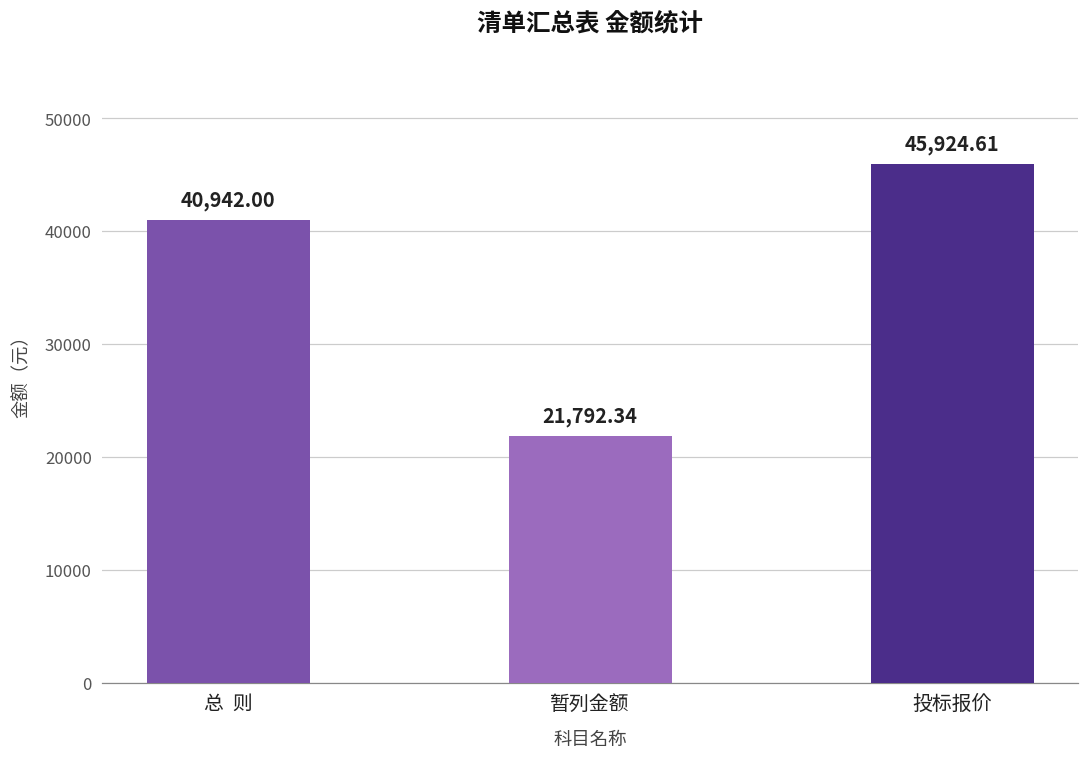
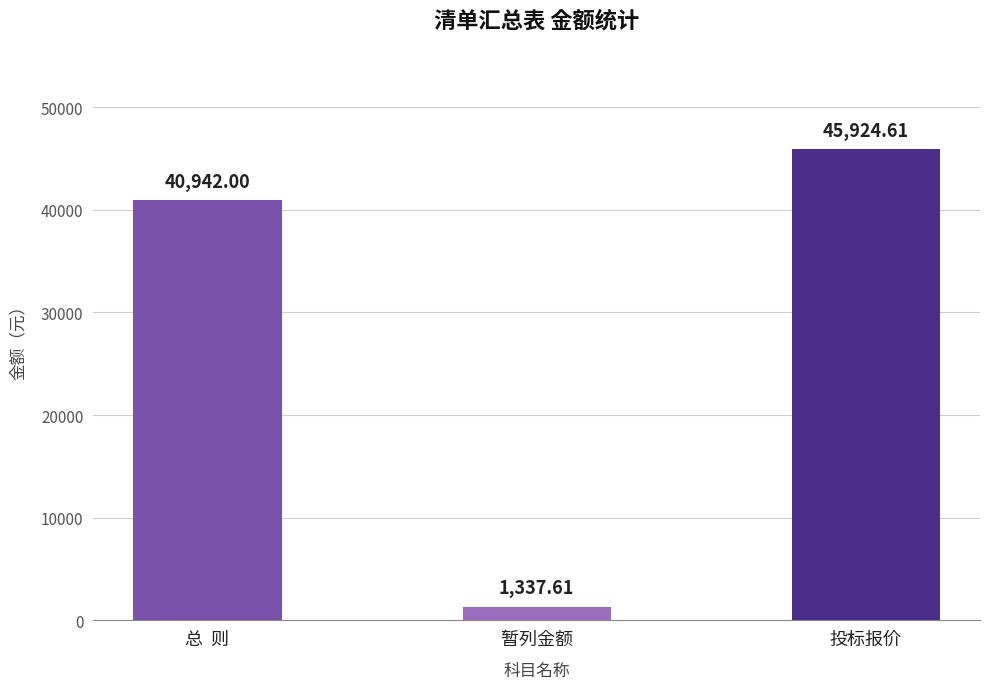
暂列金额: 21,792.34 -> 1,337.61
